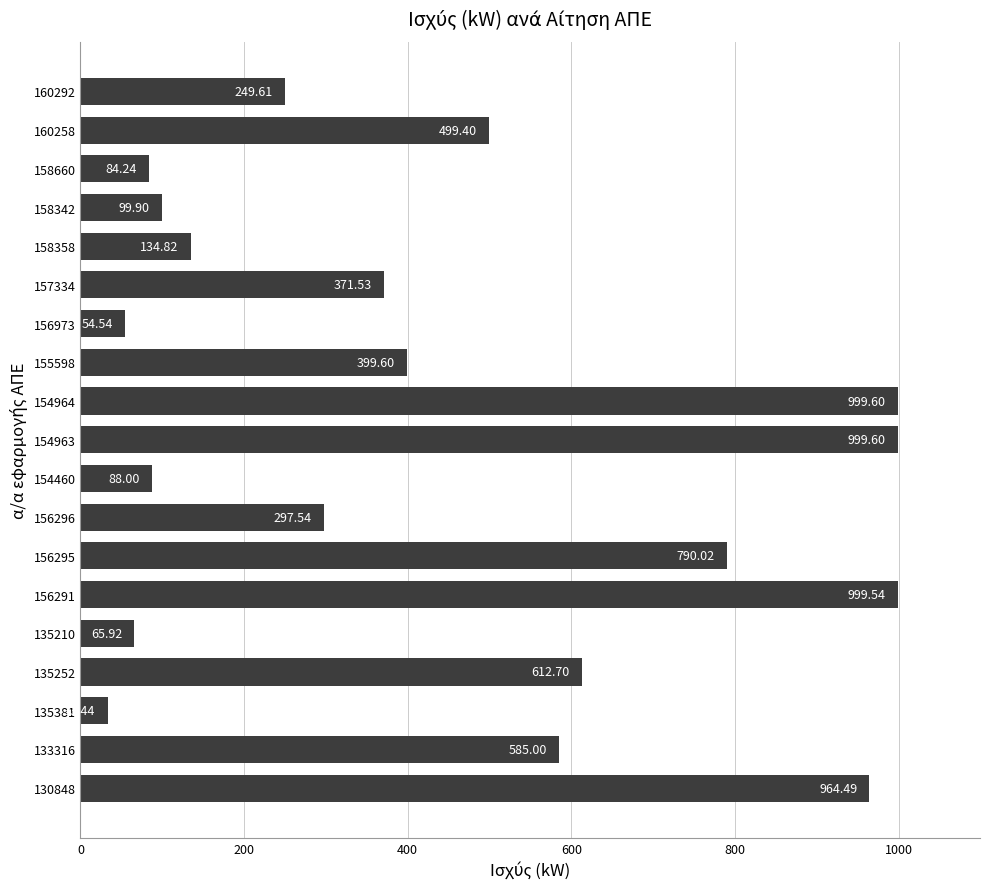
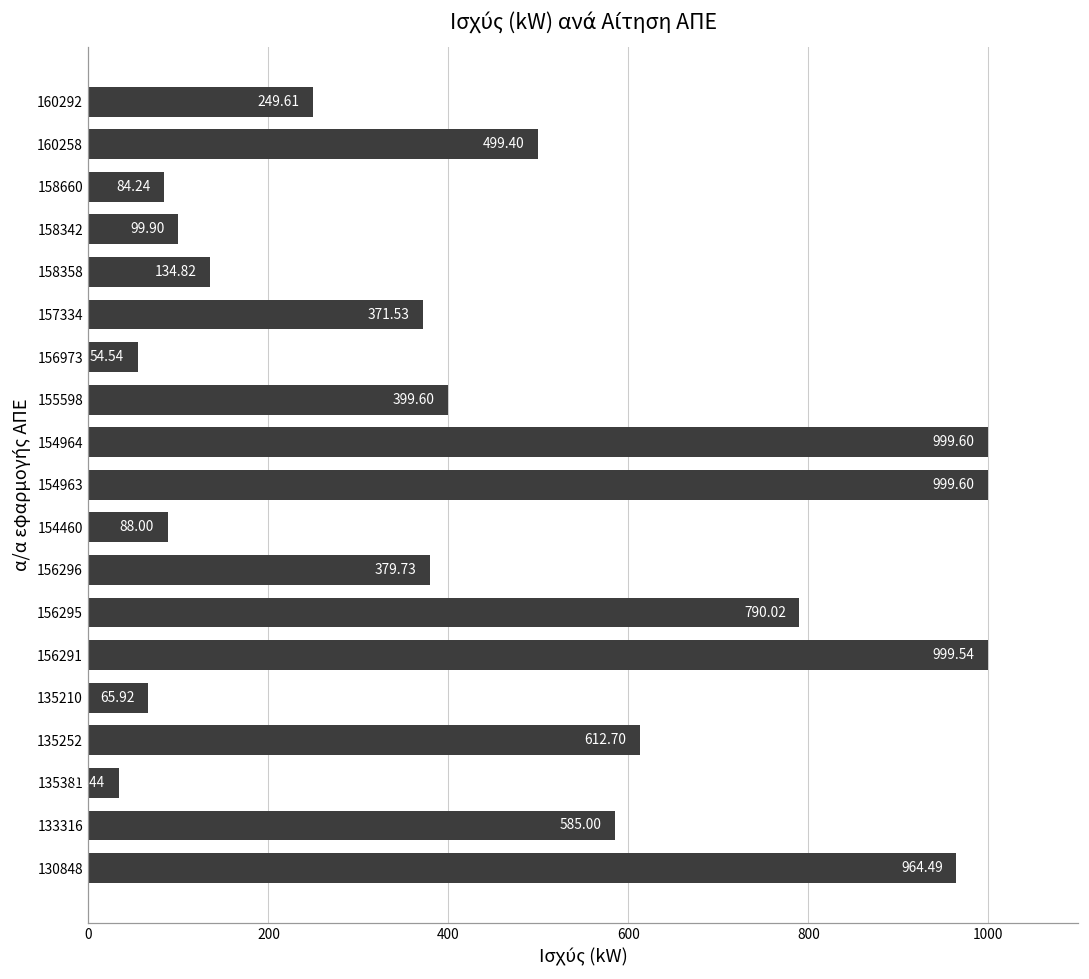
156296: 297.54 -> 379.73
